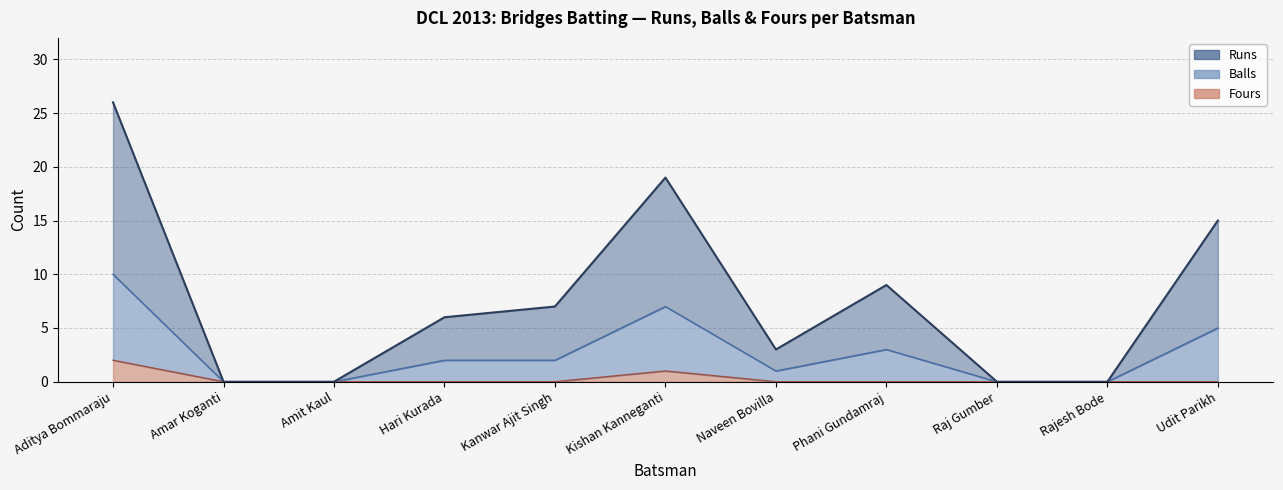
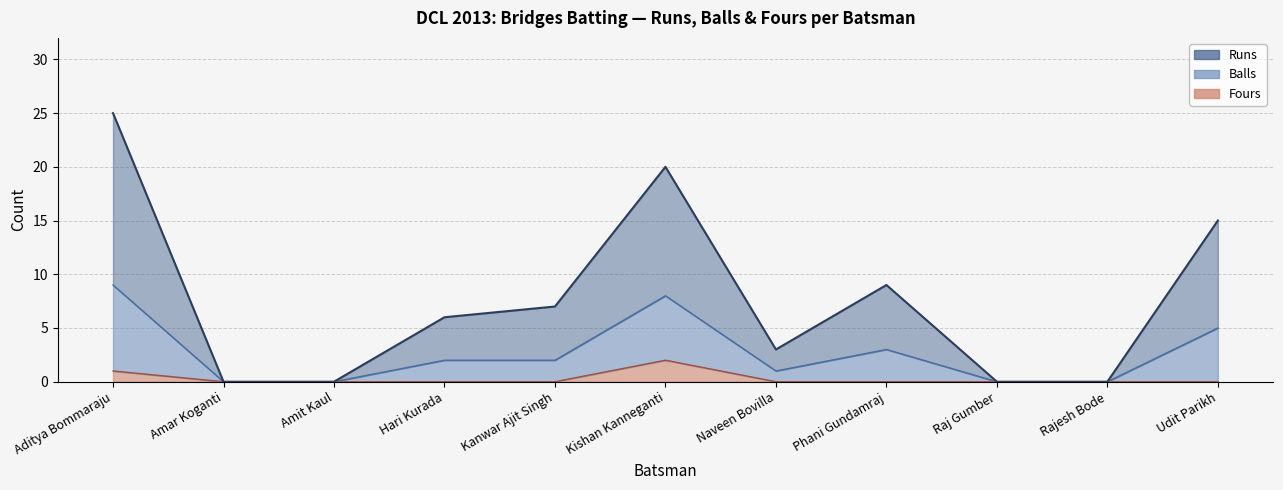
Fours, Aditya Bommaraju: 2 -> 1
Fours, Kishan Kanneganti: 1 -> 2
